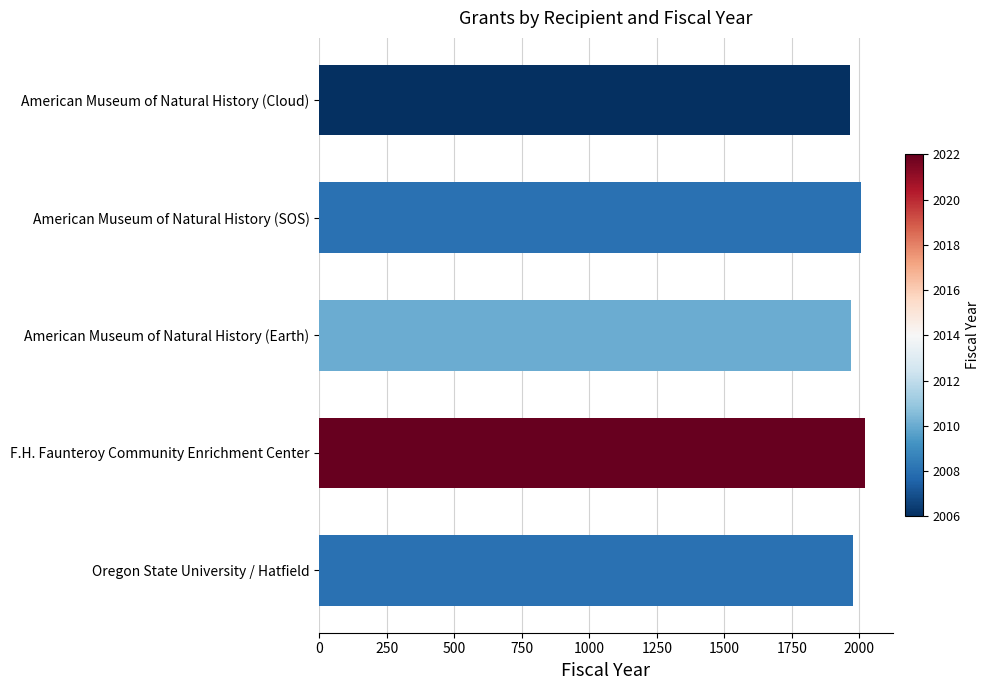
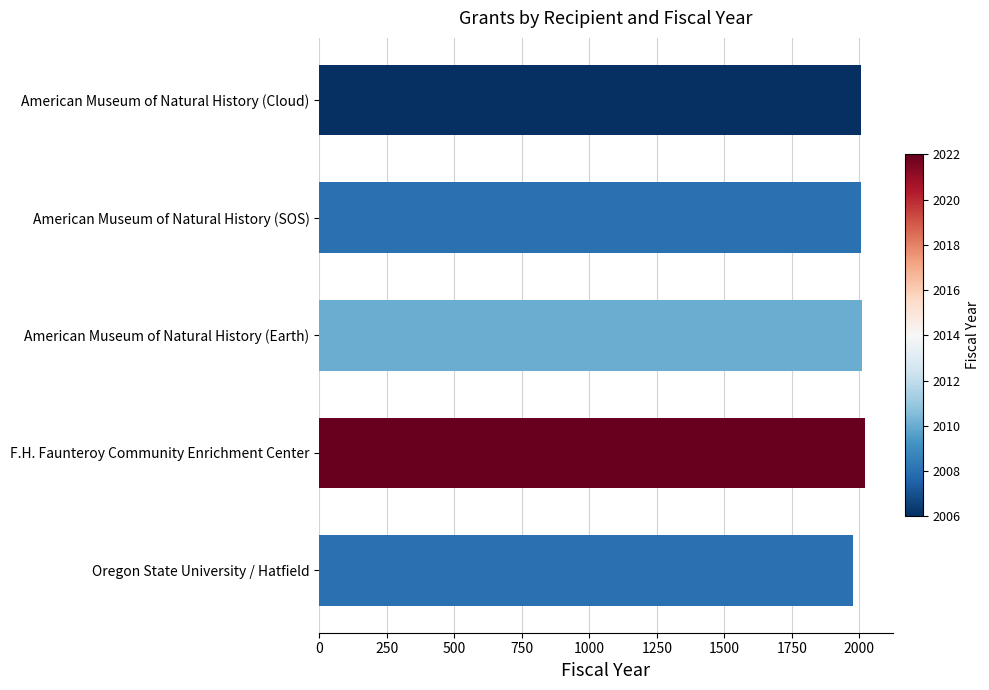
American Museum of Natural History (Cloud): 1970 -> 2010
American Museum of Natural History (Earth): 1970 -> 2010
